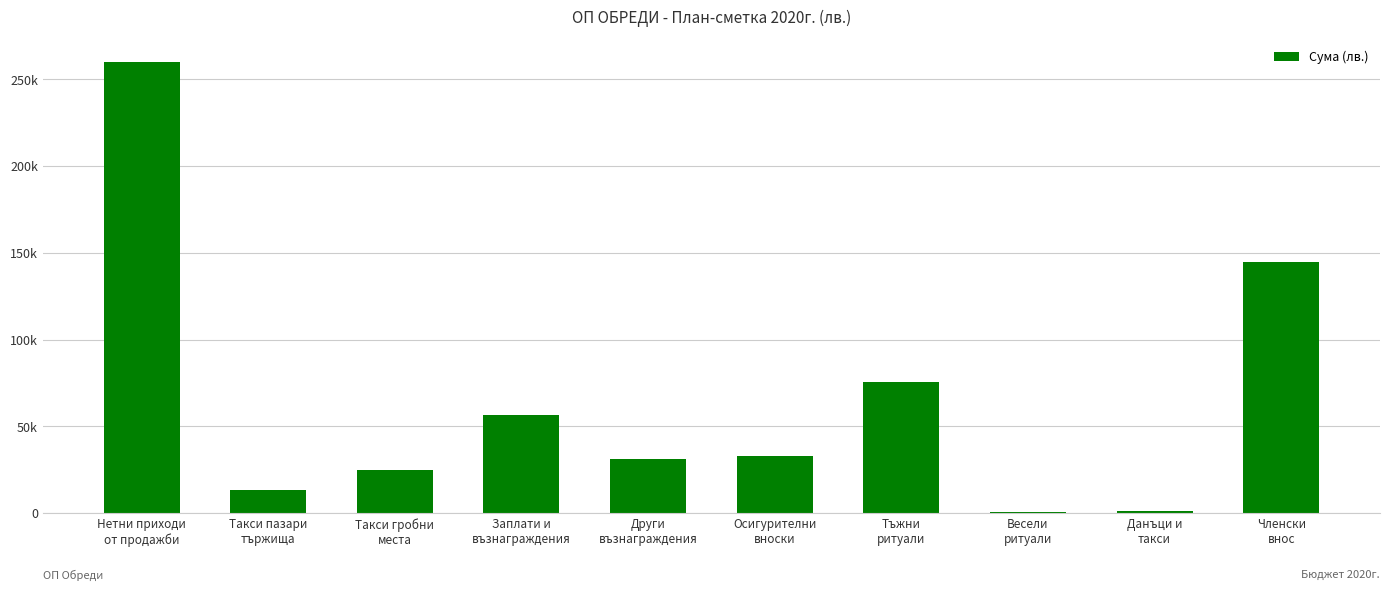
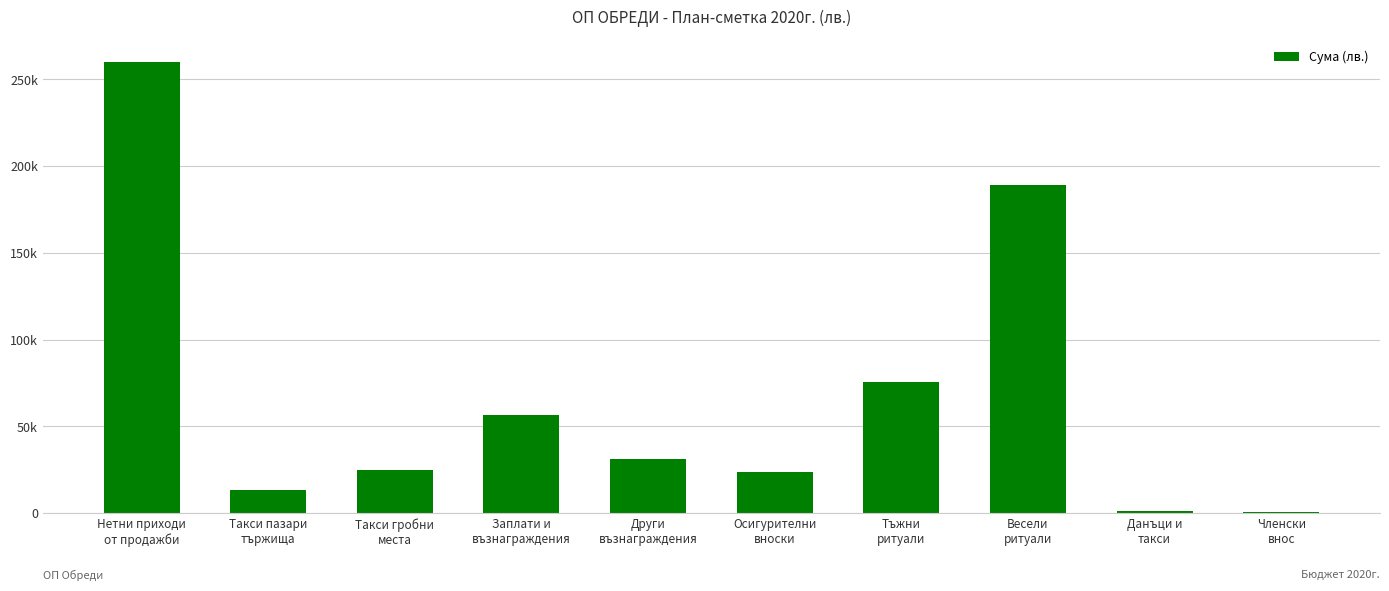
Осигурителни вноски: 33000 -> 24000
Весели ритуали: 1000 -> 189000
Членски внос: 145000 -> 0
